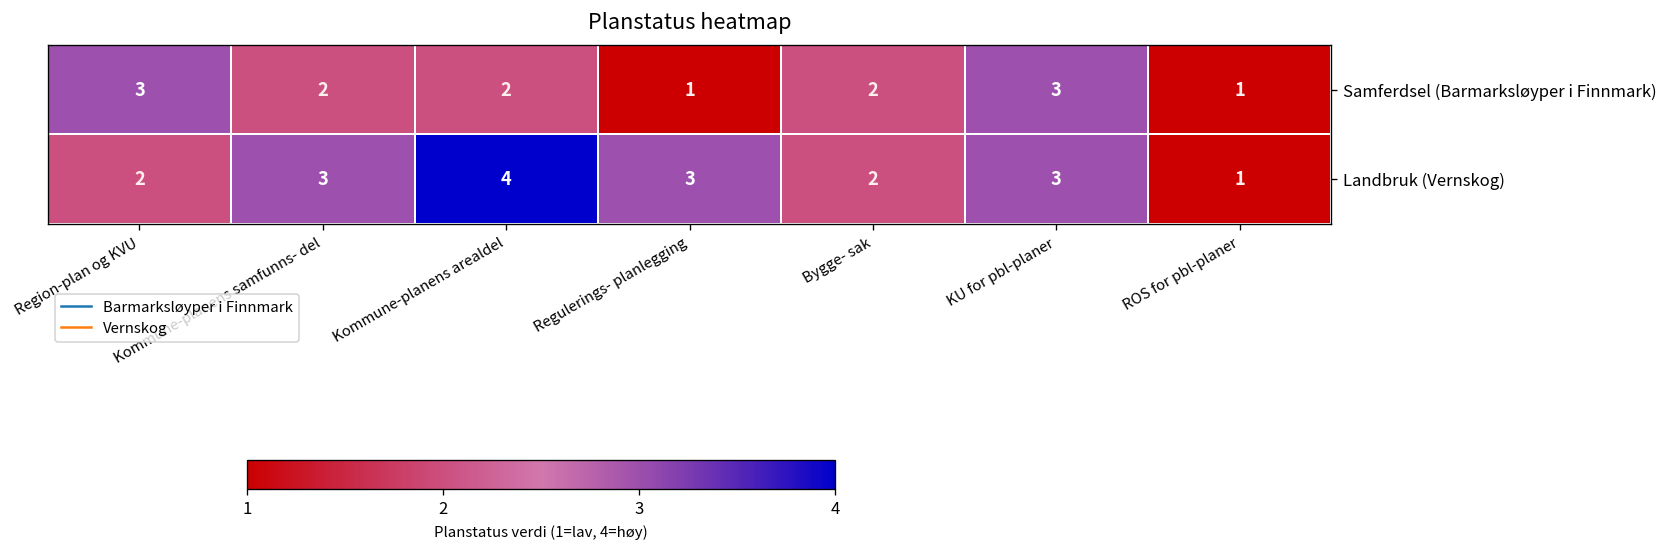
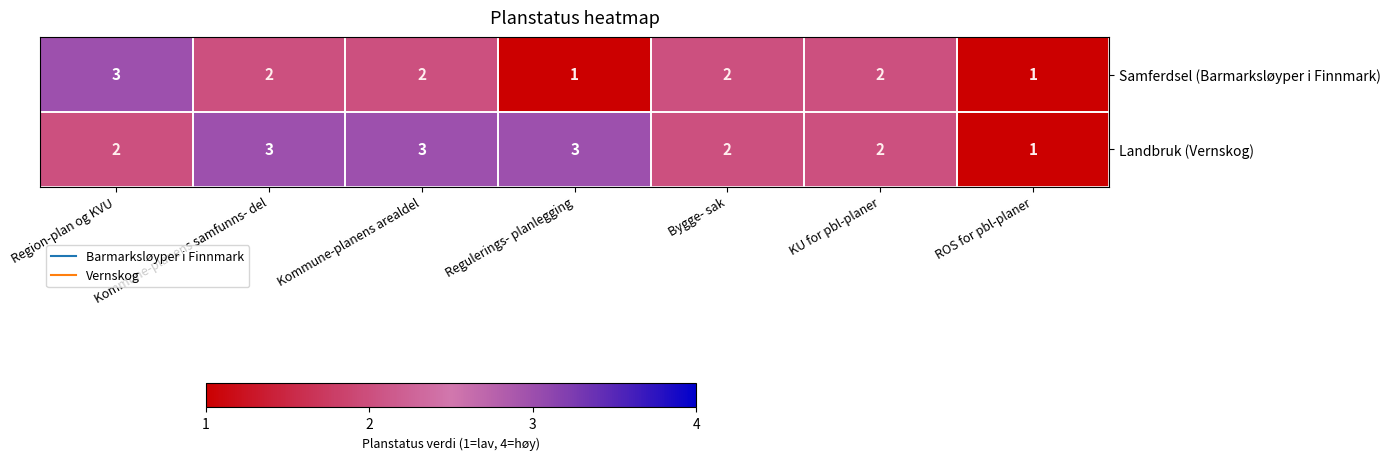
Samferdsel (Barmarksløyper i Finnmark), KU for pbl-planer: 3 -> 2
Landbruk (Vernskog), Kommune-planens arealdel: 4 -> 3
Landbruk (Vernskog), KU for pbl-planer: 3 -> 2
